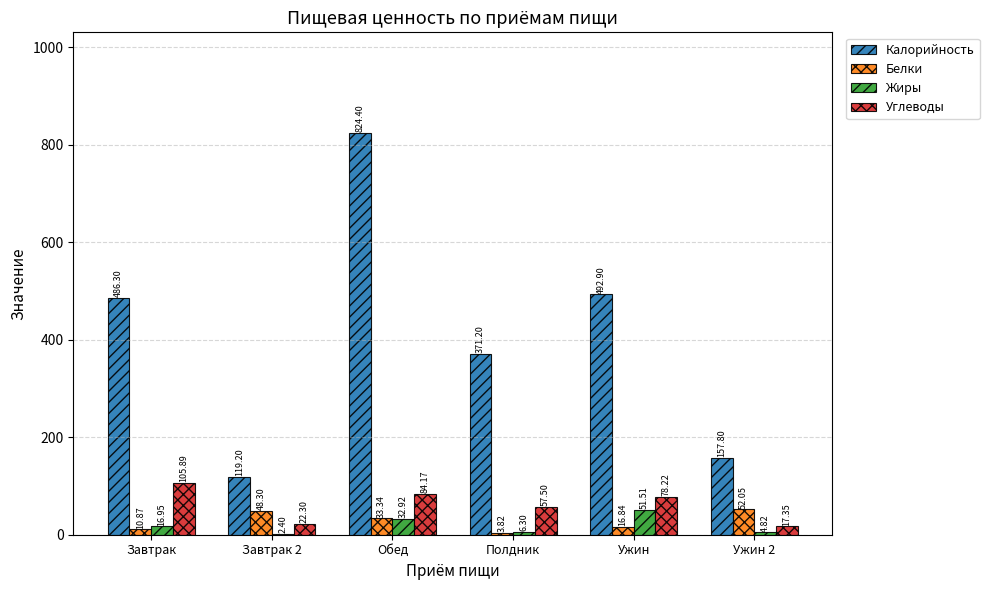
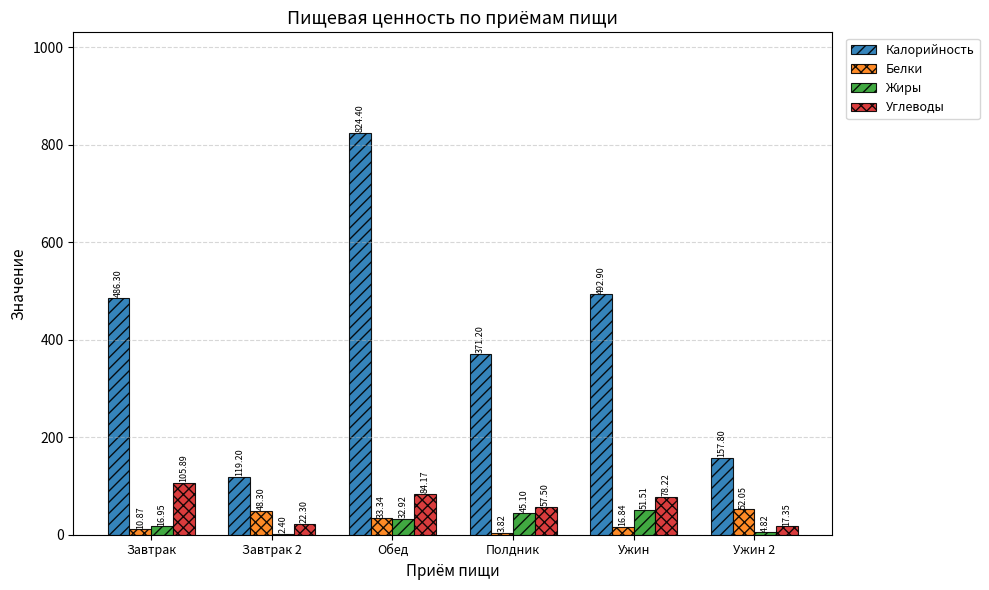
Жиры, Полдник: 6.30 -> 45.10
